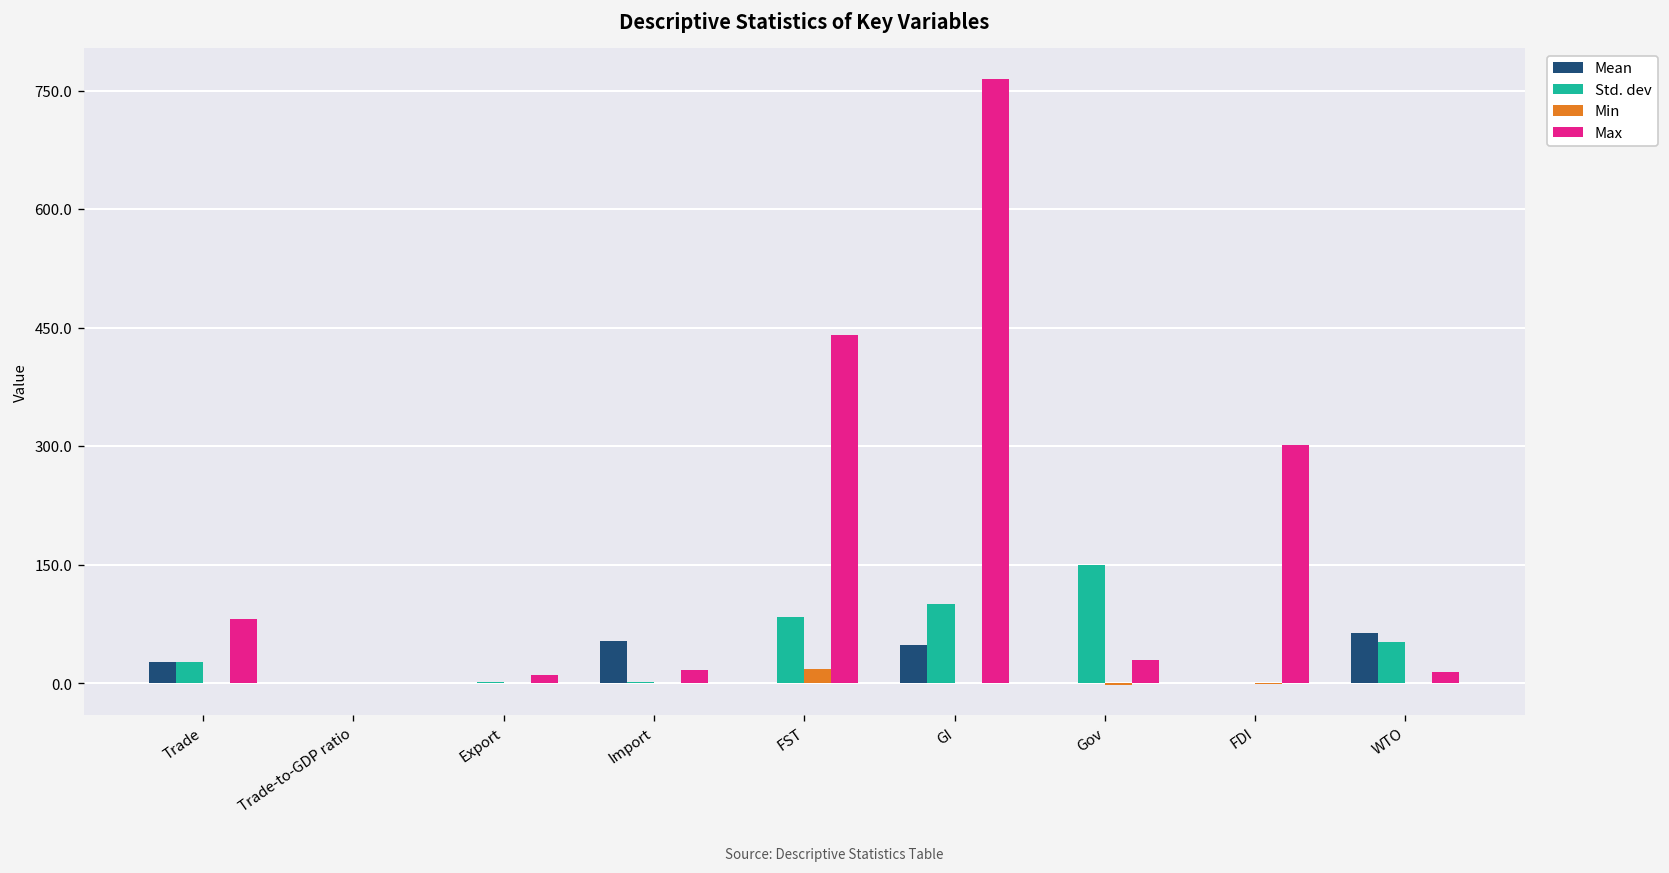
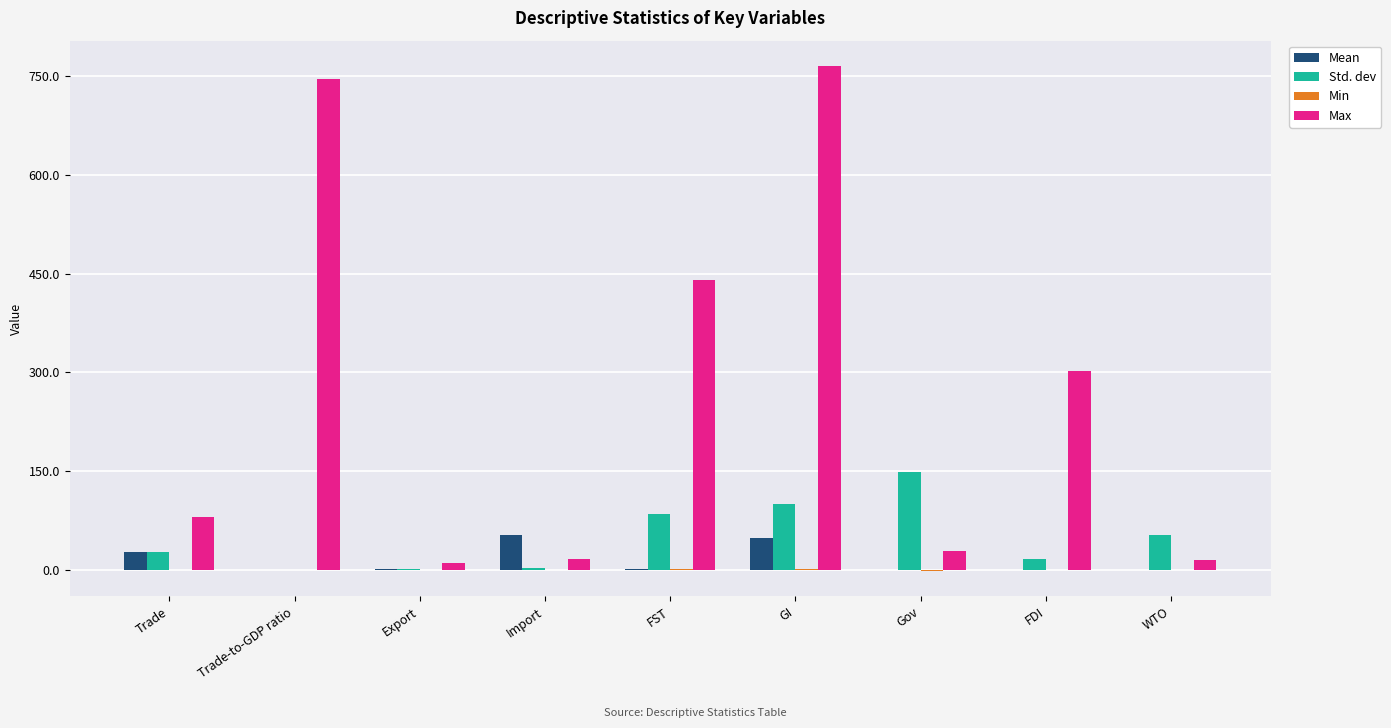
Max, Trade-to-GDP ratio: 0 -> 750
Min, FST: 20 -> 0
Std. dev, FDI: 0 -> 20
Mean, WTO: 60 -> 0
